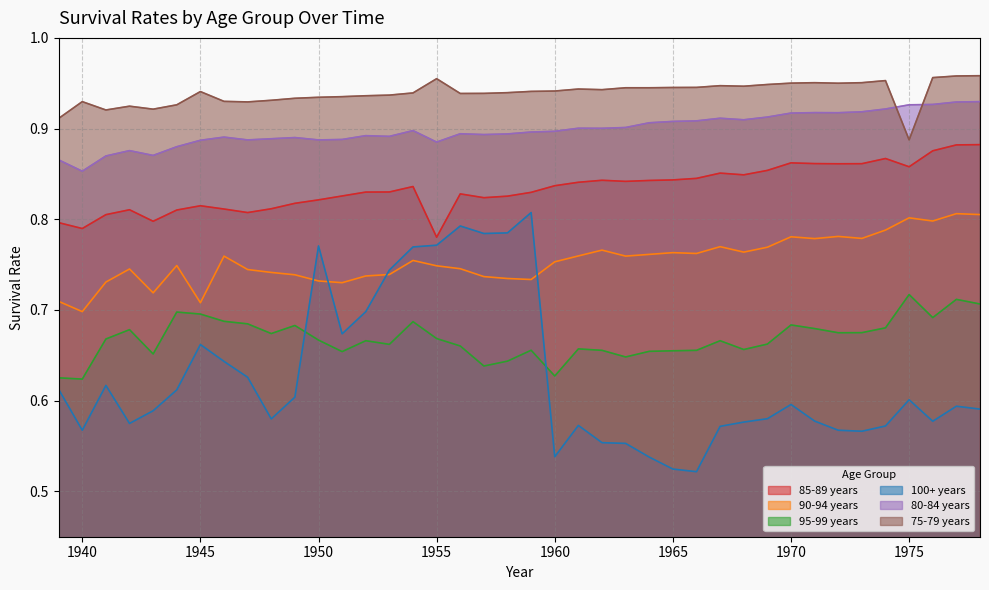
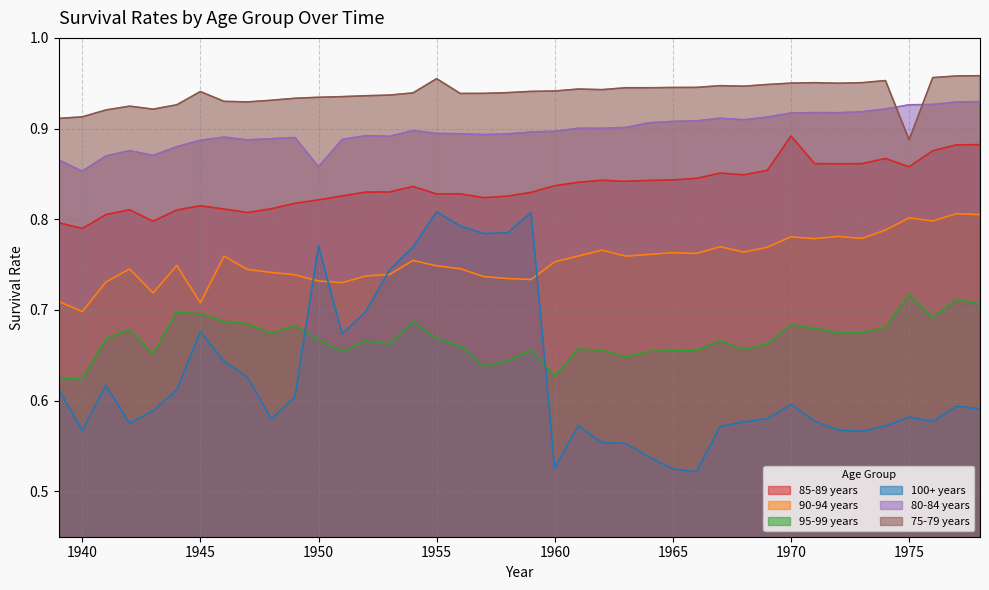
75-79 years, 1940: 0.93 -> 0.91
100+ years, 1945: 0.66 -> 0.68
80-84 years, 1950: 0.89 -> 0.86
85-89 years, 1955: 0.78 -> 0.83
100+ years, 1955: 0.77 -> 0.81
80-84 years, 1955: 0.885 -> 0.895
100+ years, 1960: 0.54 -> 0.53
85-89 years, 1970: 0.86 -> 0.89
100+ years, 1975: 0.60 -> 0.58
